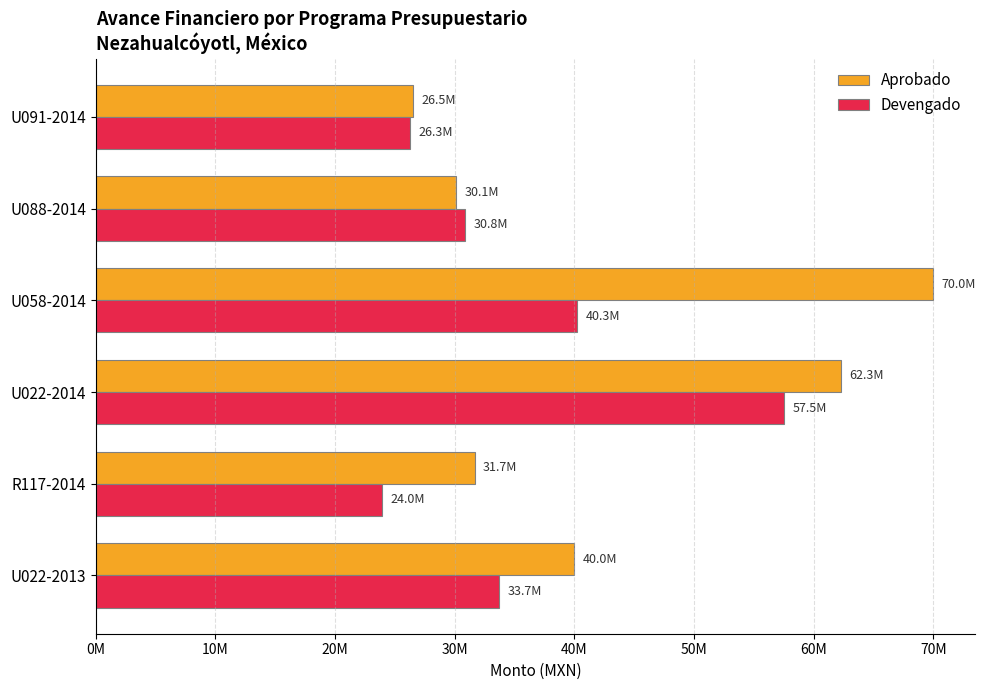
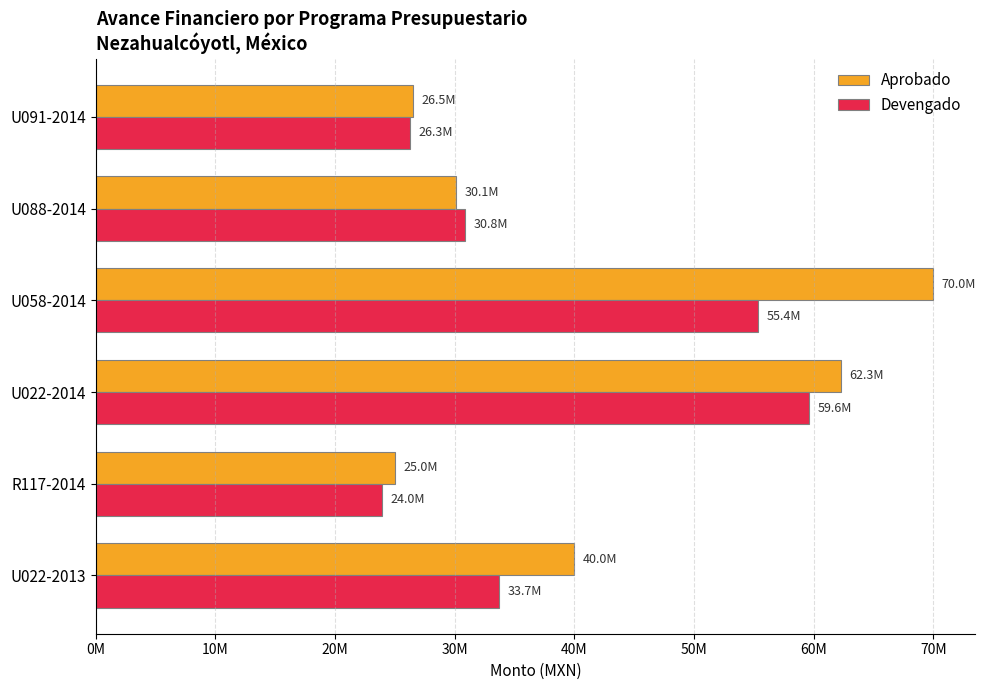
Devengado, U058-2014: 40.3M -> 55.4M
Devengado, U022-2014: 57.5M -> 59.6M
Aprobado, R117-2014: 31.7M -> 25.0M
